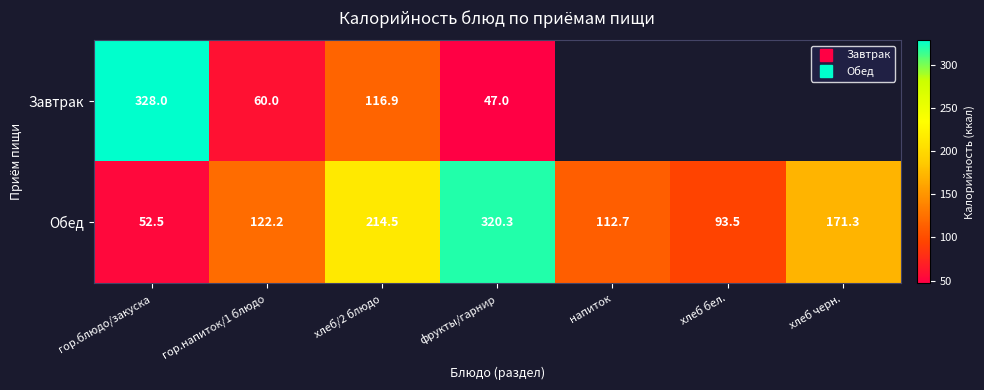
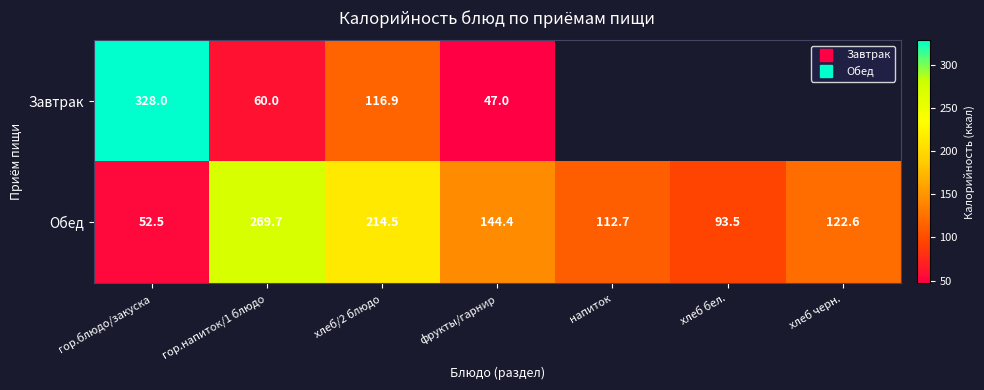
Обед, гор.напиток/1 блюдо: 122.2 -> 269.7
Обед, фрукты/гарнир: 320.3 -> 144.4
Обед, хлеб черн.: 171.3 -> 122.6
